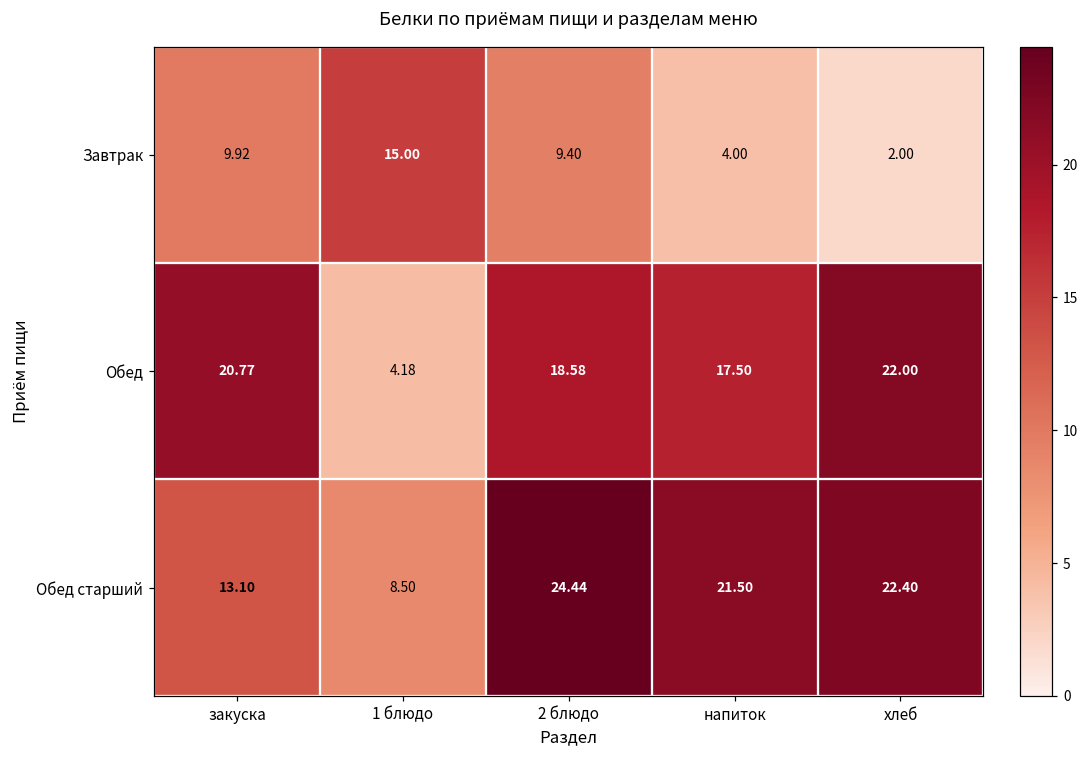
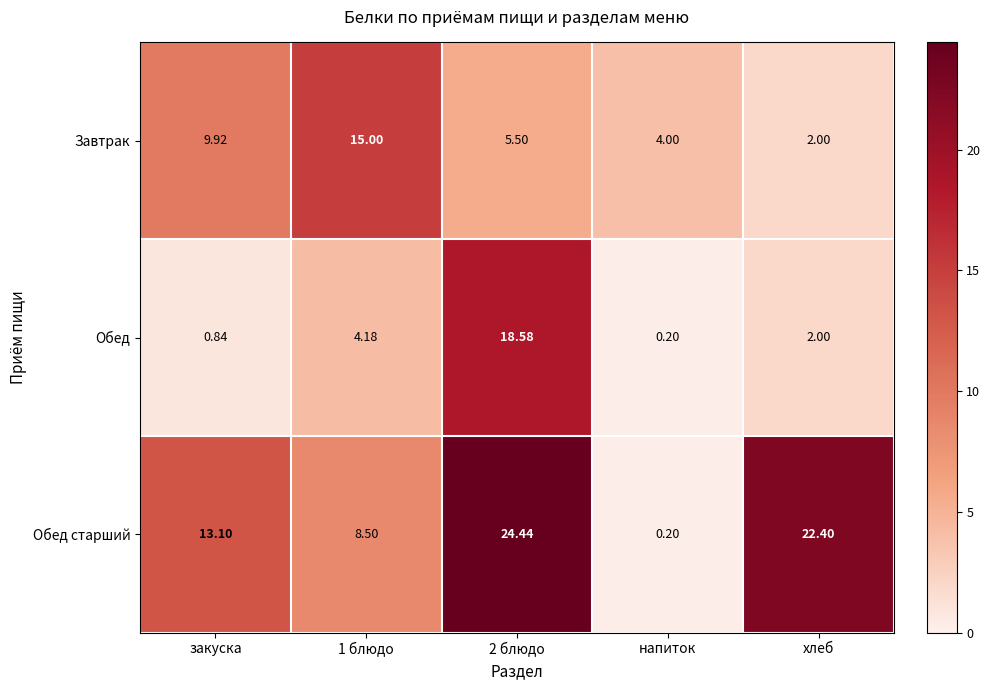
Завтрак, 2 блюдо: 9.40 -> 5.50
Обед, закуска: 20.77 -> 0.84
Обед, напиток: 17.50 -> 0.20
Обед, хлеб: 22.00 -> 2.00
Обед старший, напиток: 21.50 -> 0.20
